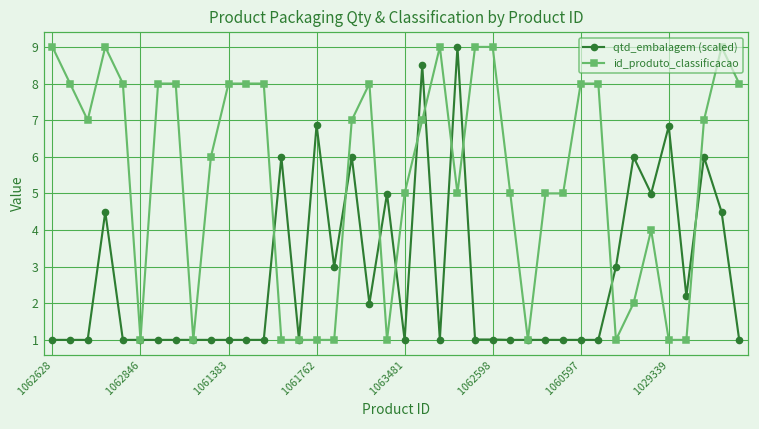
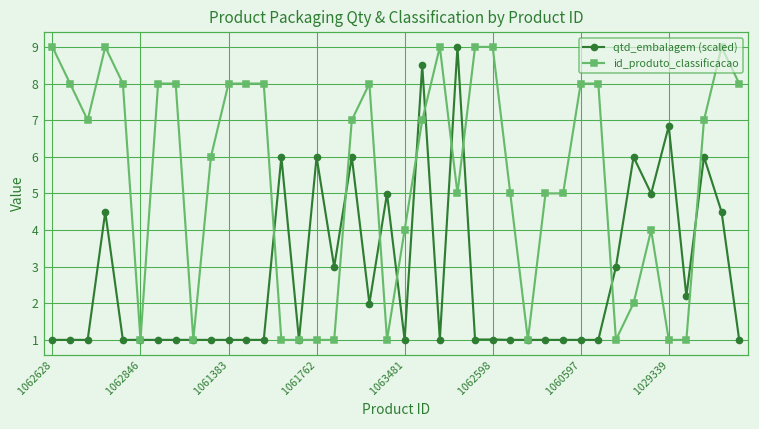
qtd_embalagem (scaled), 1061762: 6.9 -> 6.0
id_produto_classificacao, 1063481: 5 -> 4
